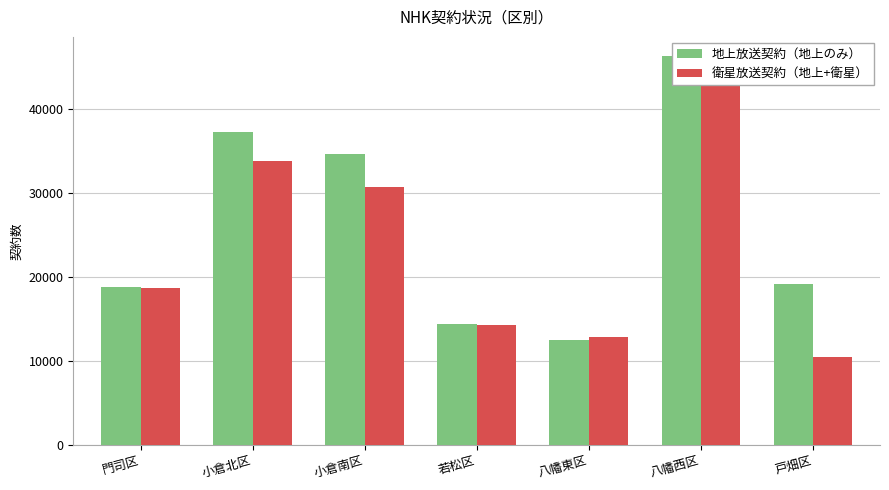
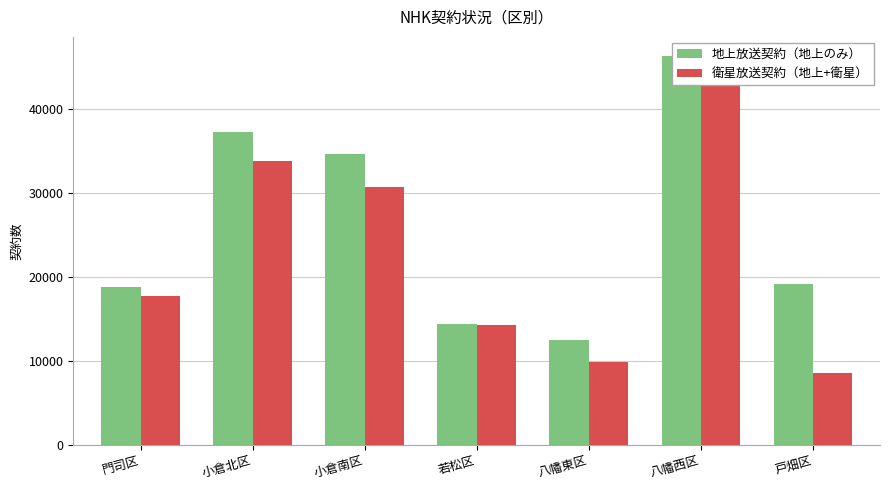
衛星放送契約（地上+衛星）, 門司区: 19000 -> 18000
衛星放送契約（地上+衛星）, 八幡東区: 13000 -> 10000
衛星放送契約（地上+衛星）, 戸畑区: 10000 -> 9000
